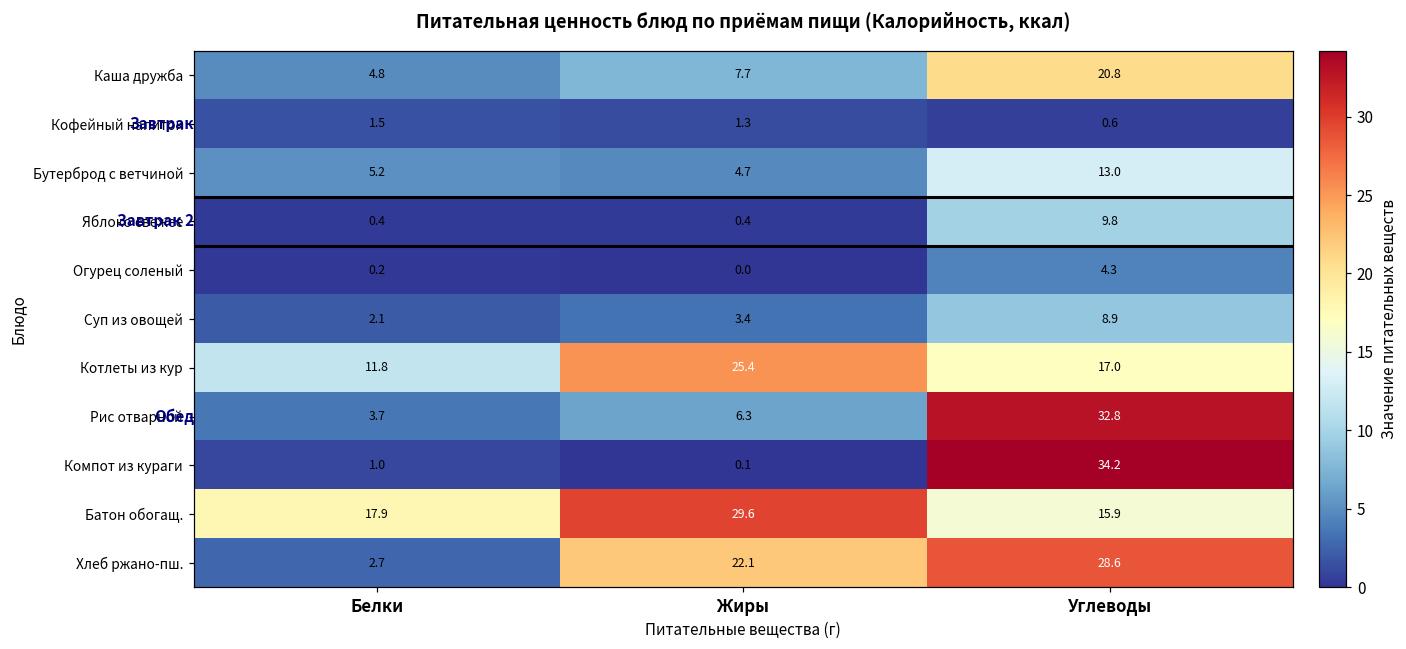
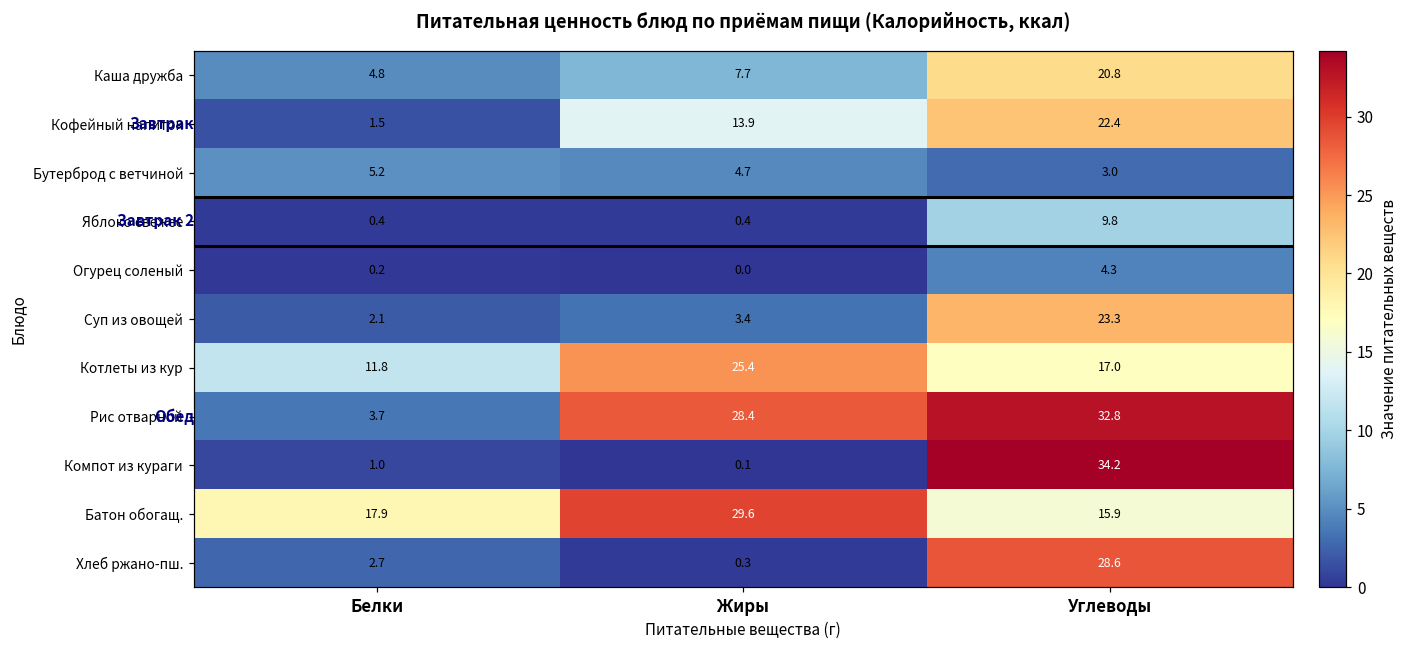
Кофейный напиток, Жиры: 1.3 -> 13.9
Кофейный напиток, Углеводы: 0.6 -> 22.4
Бутерброд с ветчиной, Углеводы: 13.0 -> 3.0
Суп из овощей, Углеводы: 8.9 -> 23.3
Рис отварной, Жиры: 6.3 -> 28.4
Хлеб ржано-пш., Жиры: 22.1 -> 0.3
